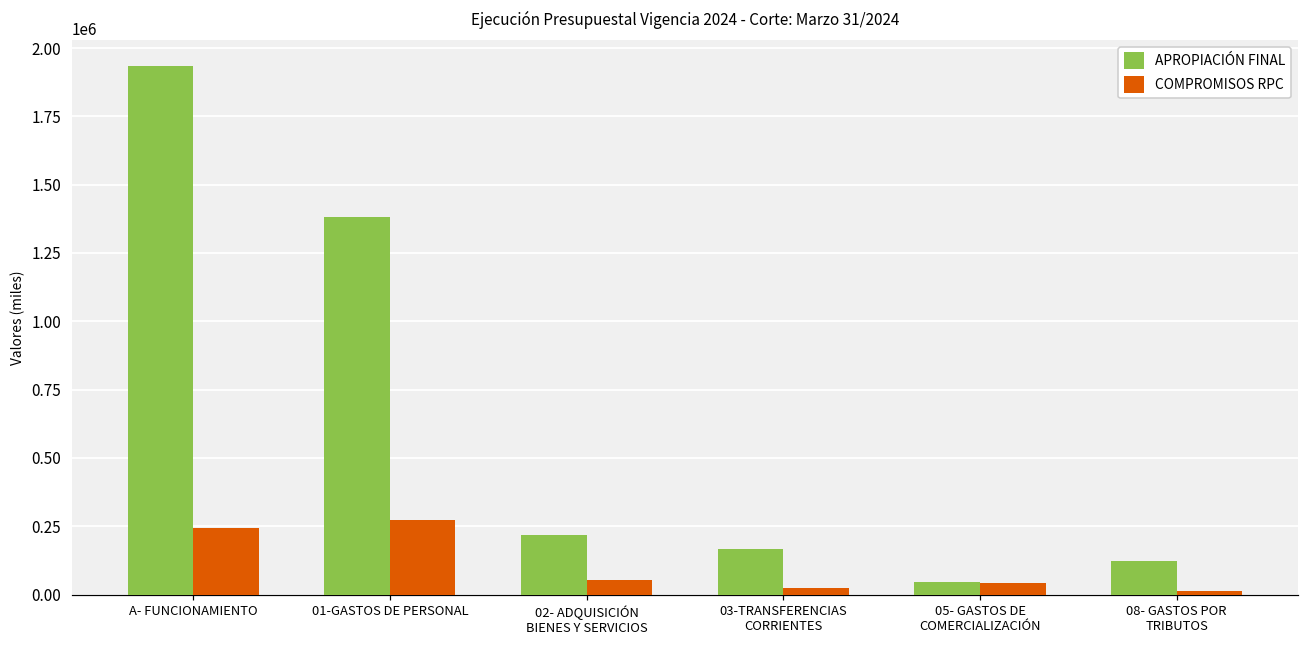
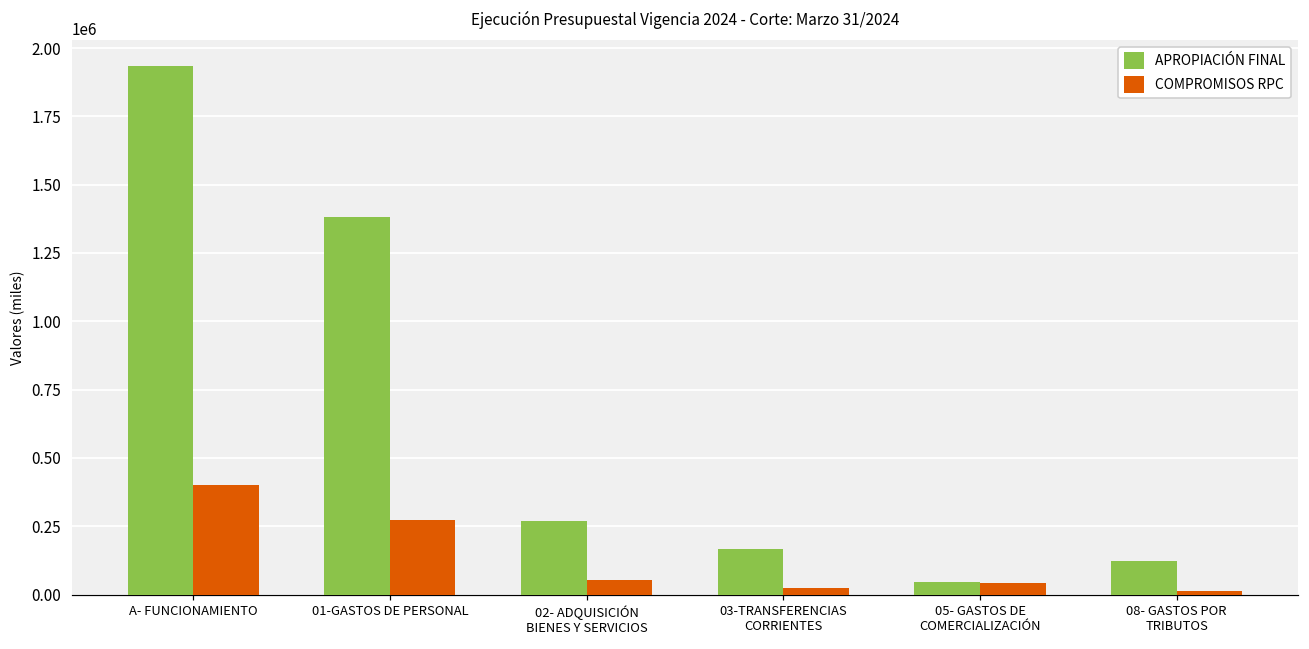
COMPROMISOS RPC, A- FUNCIONAMIENTO: 240000 -> 400000
APROPIACIÓN FINAL, 02- ADQUISICIÓN BIENES Y SERVICIOS: 220000 -> 270000
